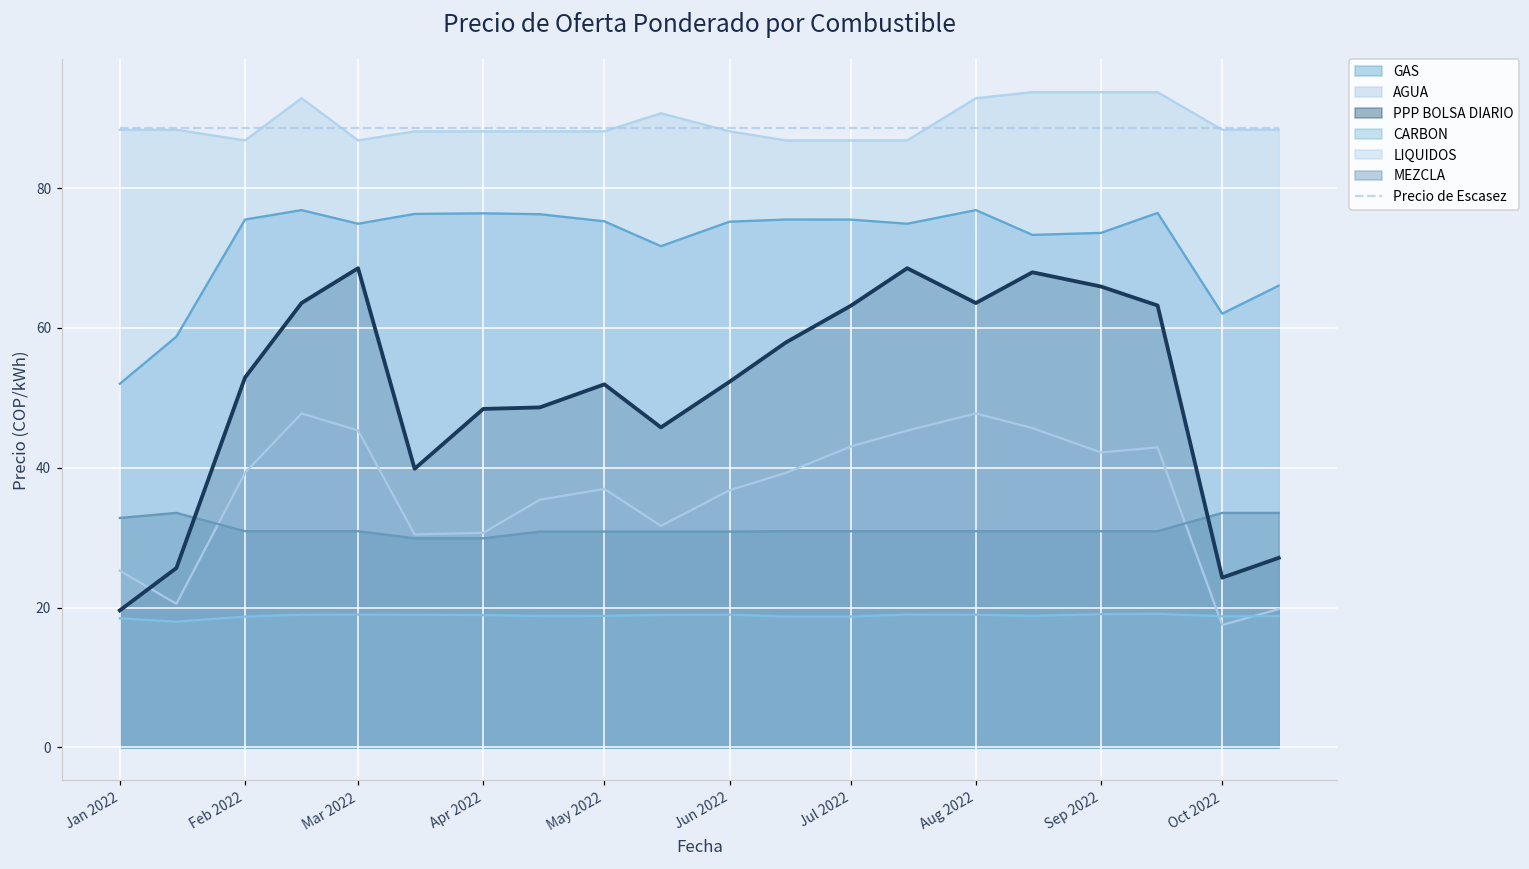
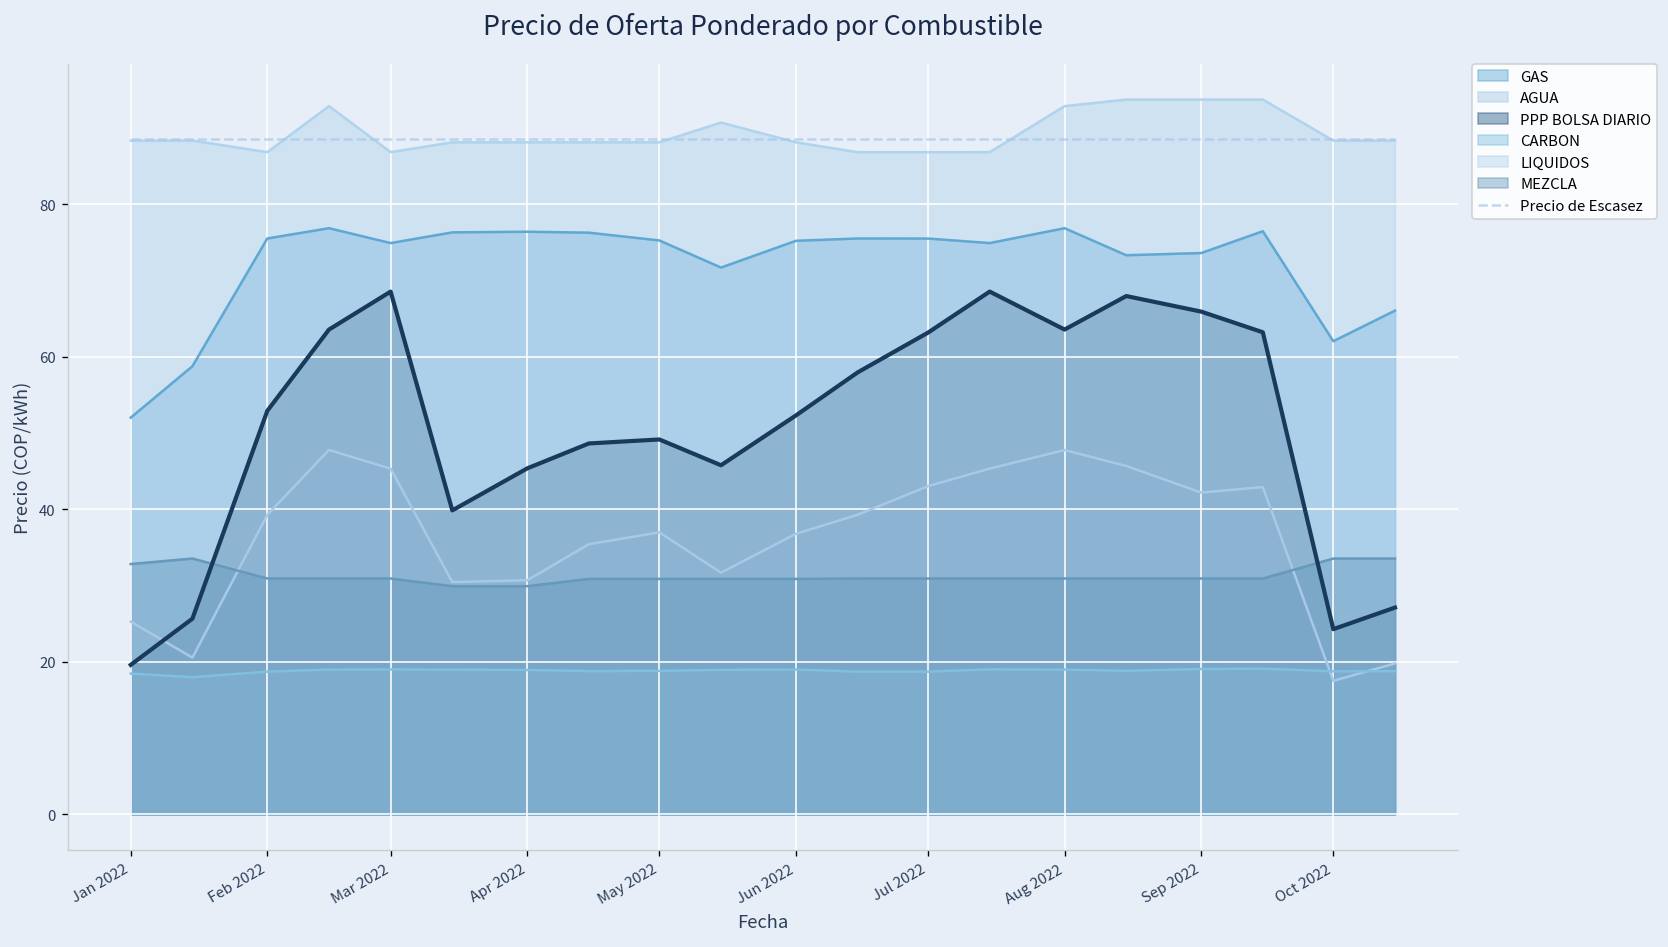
PPP BOLSA DIARIO, Apr 2022: 48 -> 45
PPP BOLSA DIARIO, May 2022: 52 -> 49
